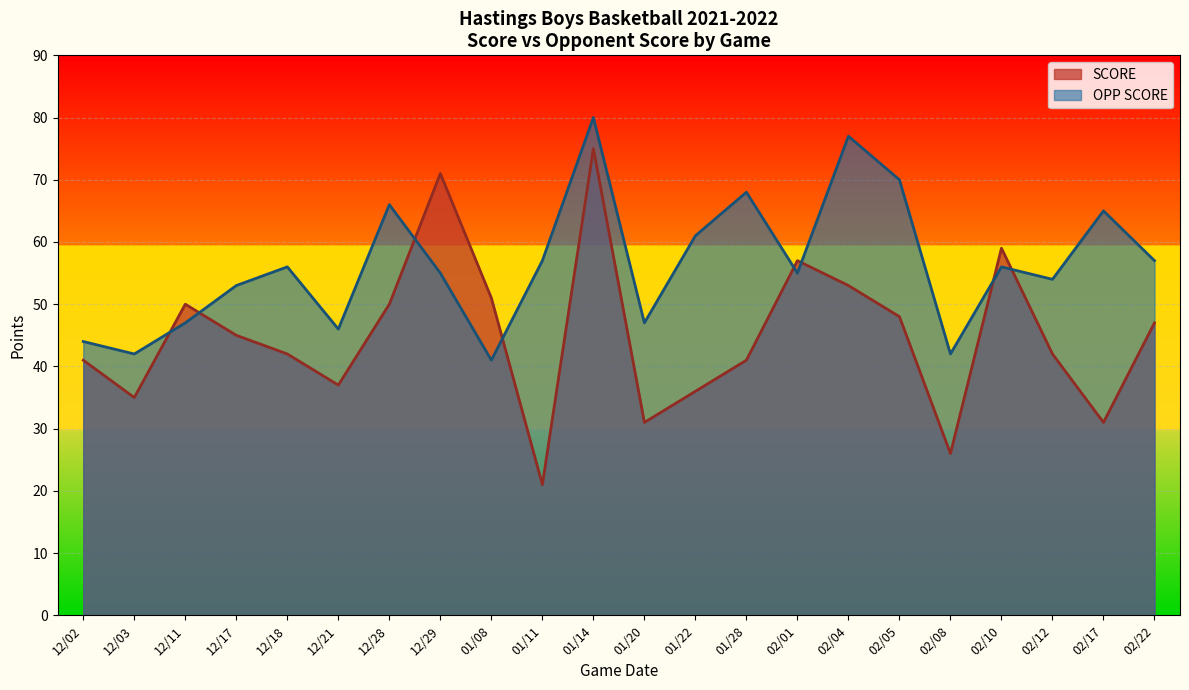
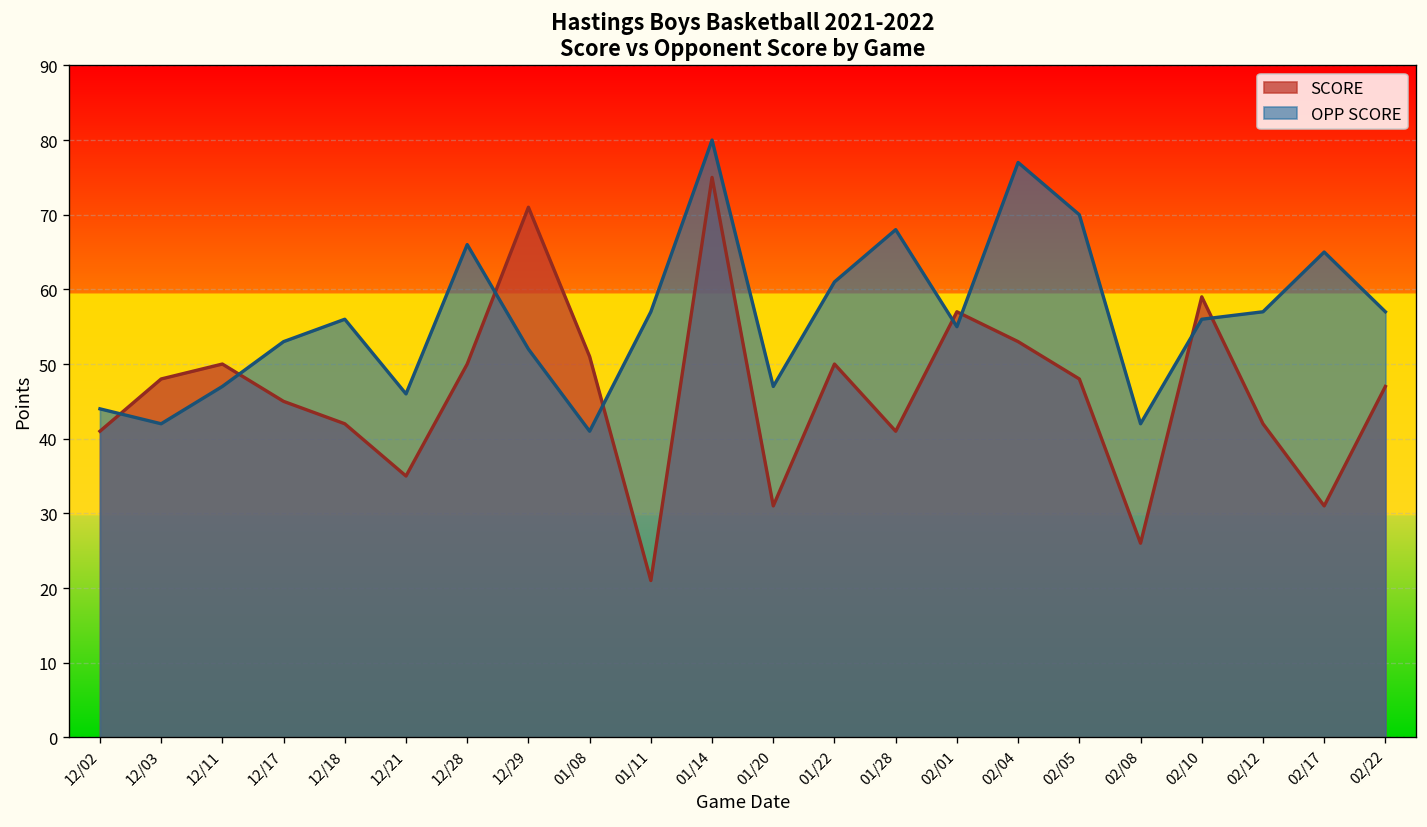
SCORE, 12/03: 35 -> 48
SCORE, 12/21: 37 -> 35
OPP SCORE, 12/29: 55 -> 52
SCORE, 01/22: 36 -> 50
OPP SCORE, 02/12: 54 -> 57
